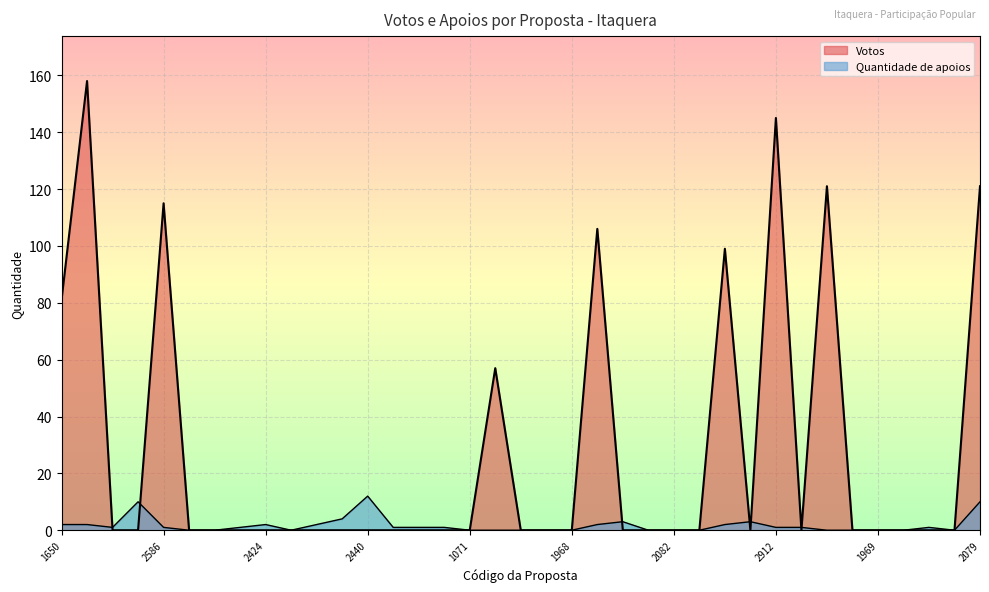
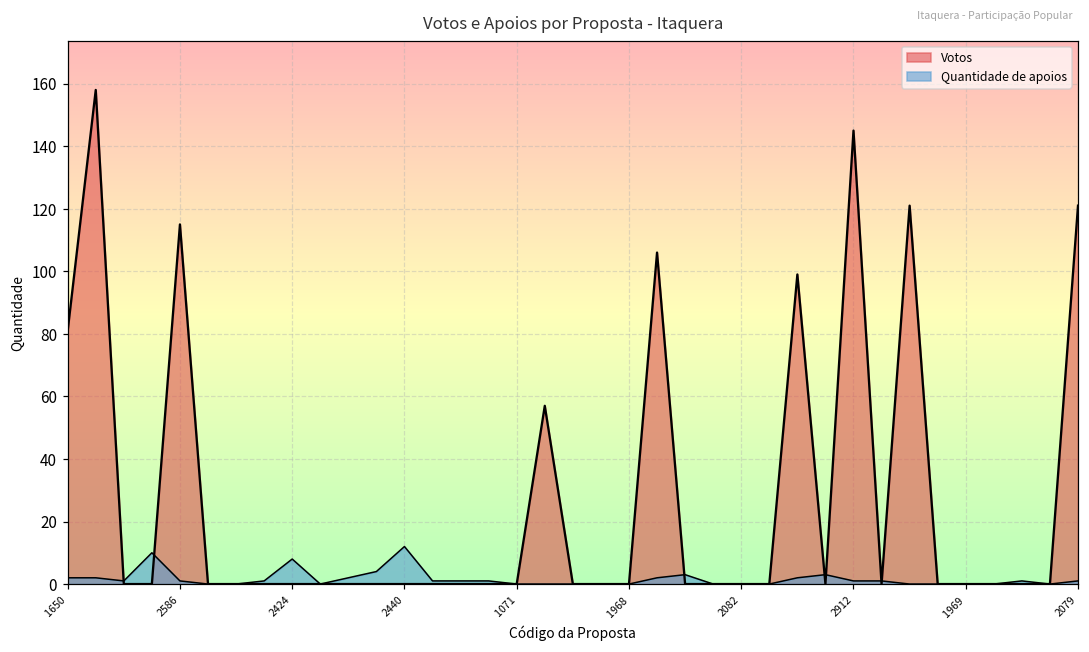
Quantidade de apoios, 2424: 2 -> 8
Quantidade de apoios, 2079: 10 -> 1
